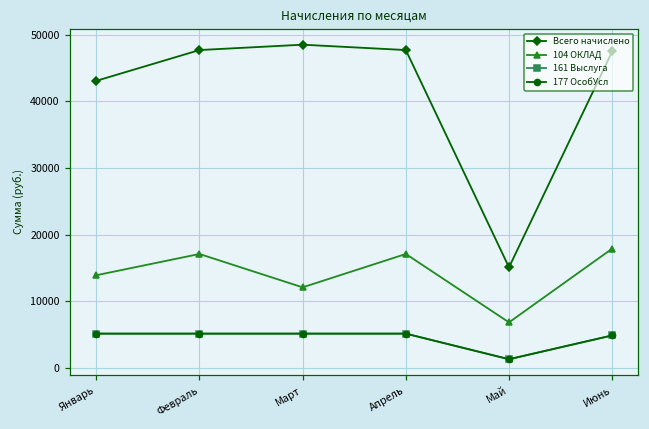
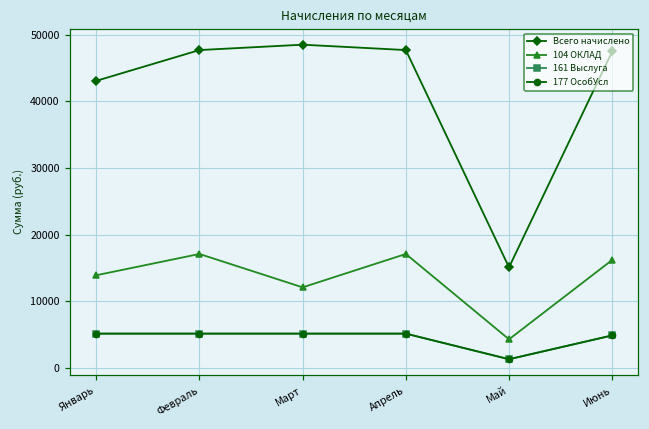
104 ОКЛАД, Май: 7000 -> 4000
104 ОКЛАД, Июнь: 18000 -> 16000
